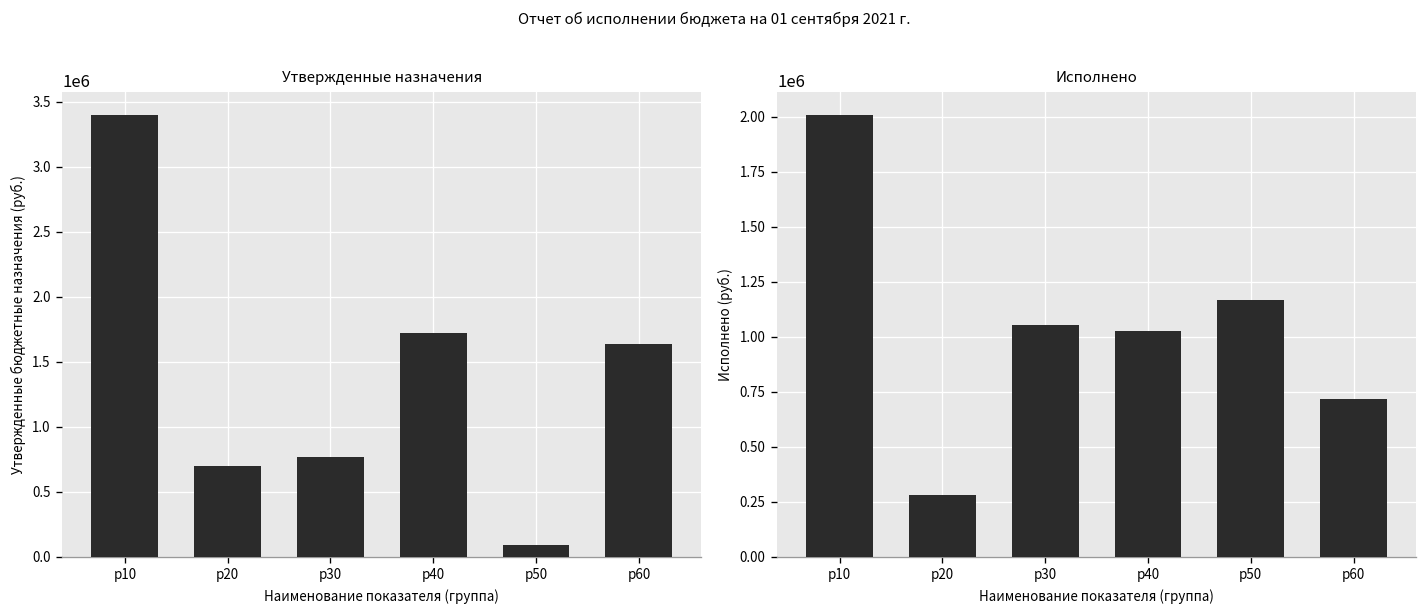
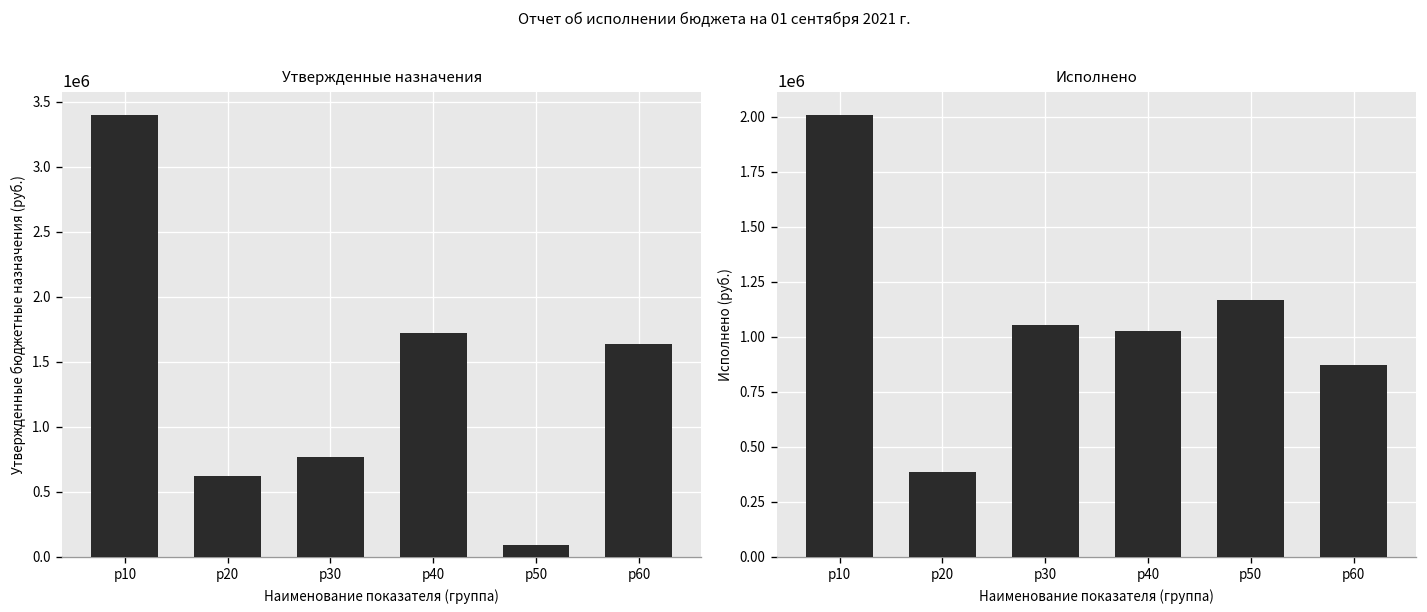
Утвержденные назначения, p20: 700000 -> 620000
Исполнено, p20: 280000 -> 380000
Исполнено, p60: 720000 -> 870000
